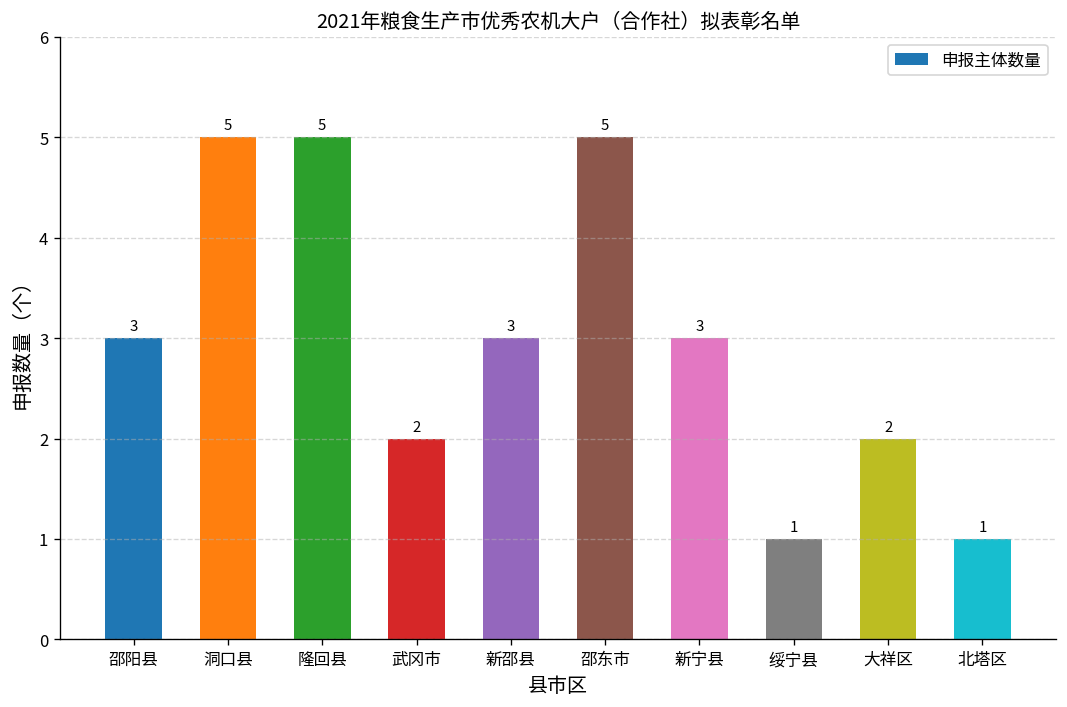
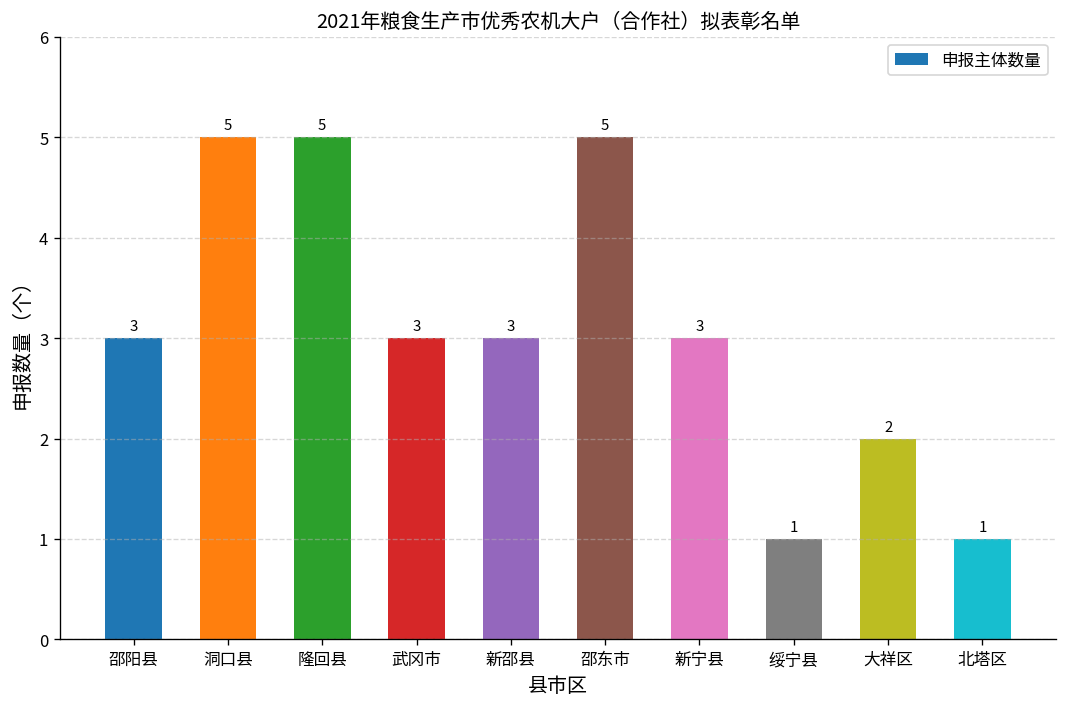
武冈市: 2 -> 3
